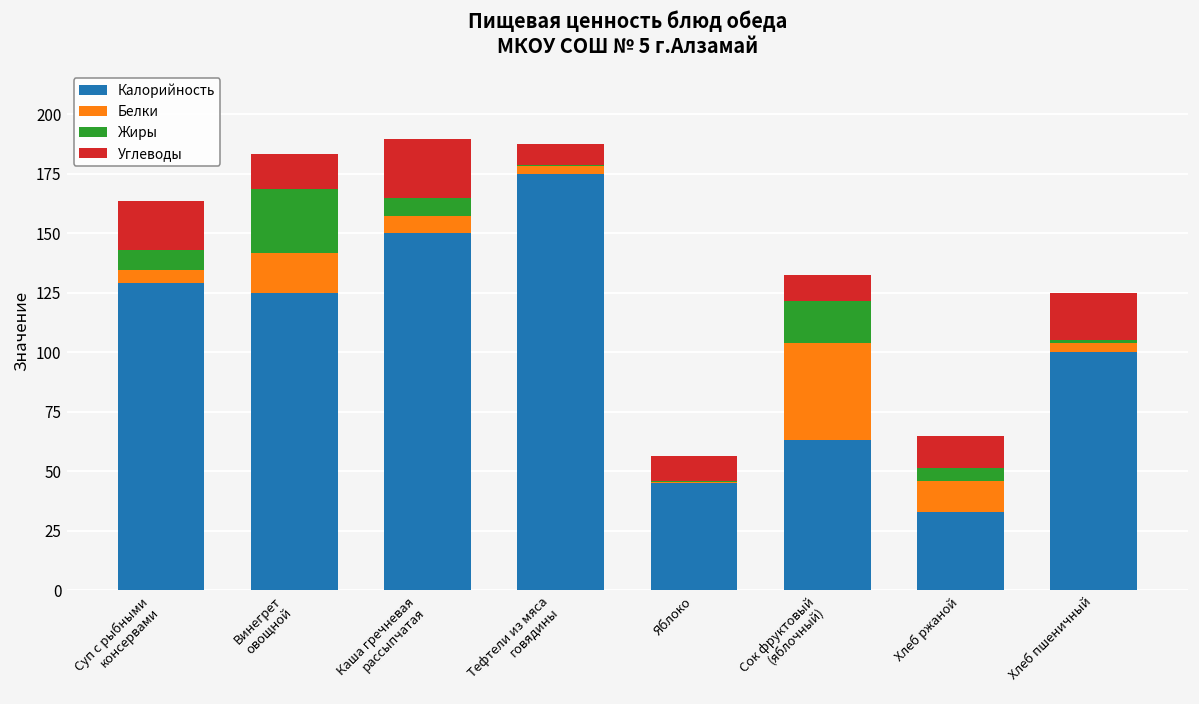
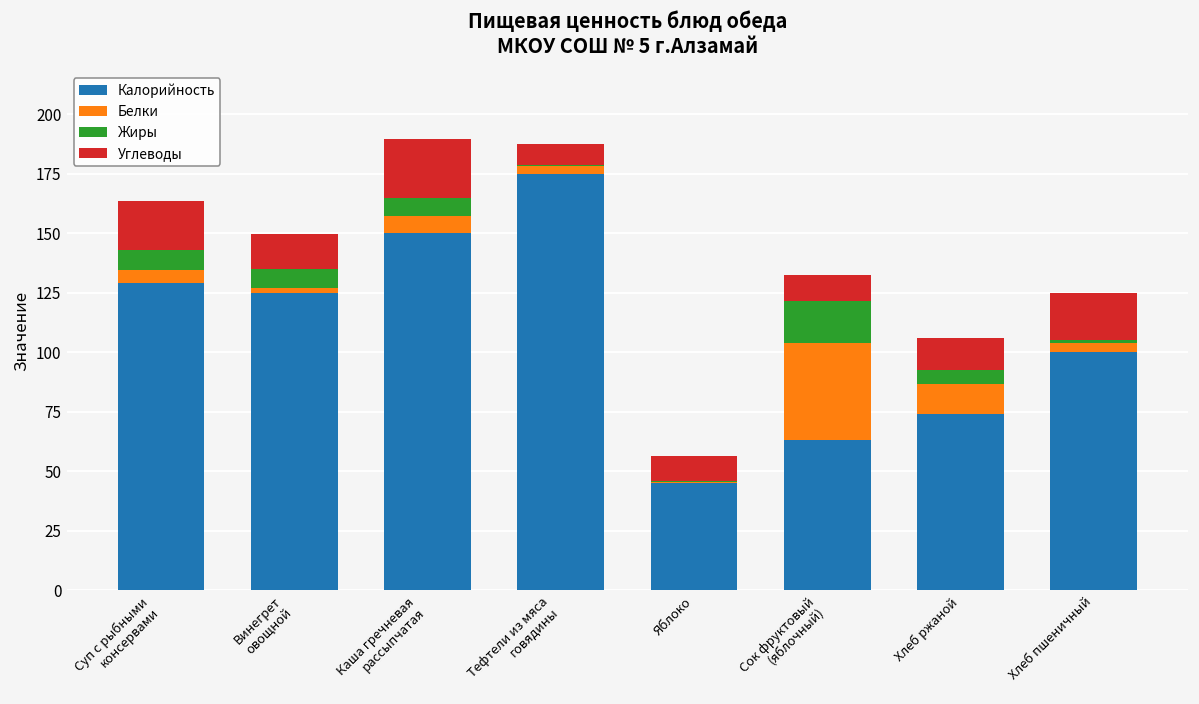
Белки, Винегрет овощной: 17 -> 2
Жиры, Винегрет овощной: 27 -> 8
Калорийность, Хлеб ржаной: 33 -> 74
